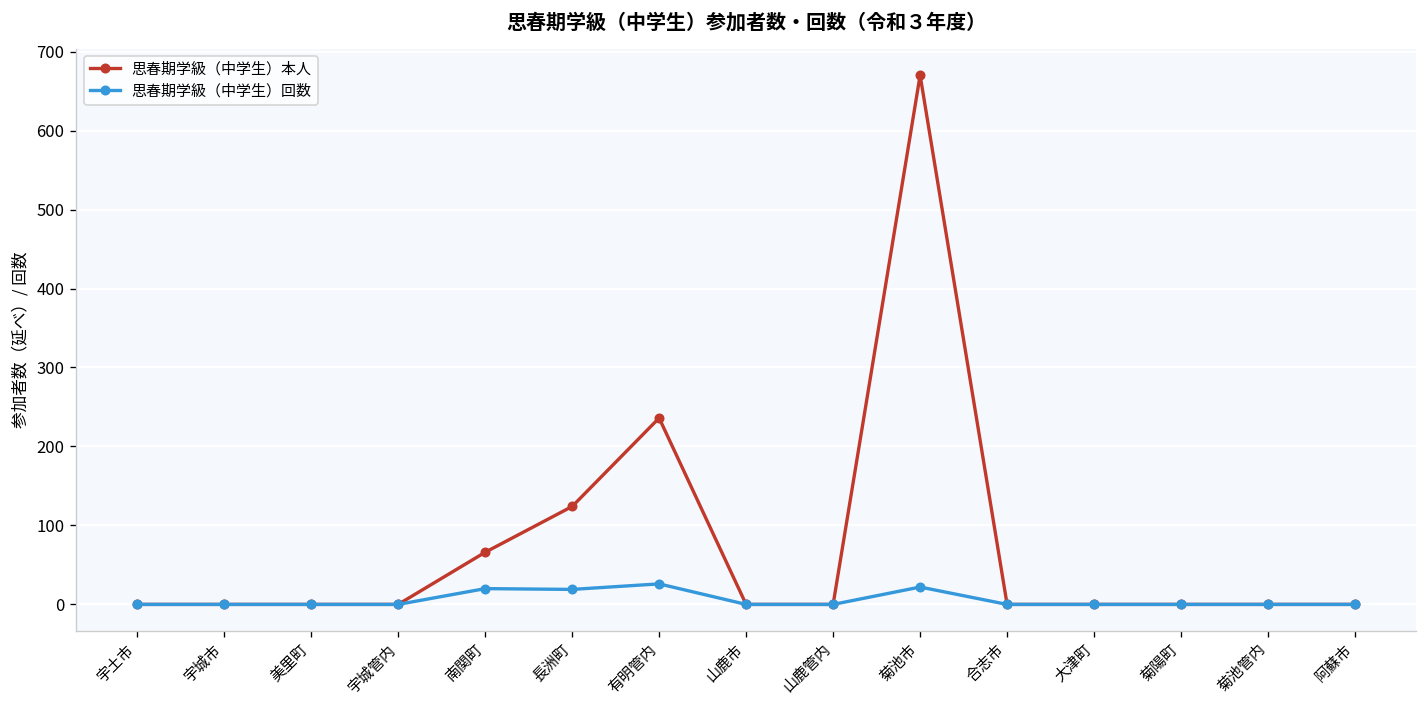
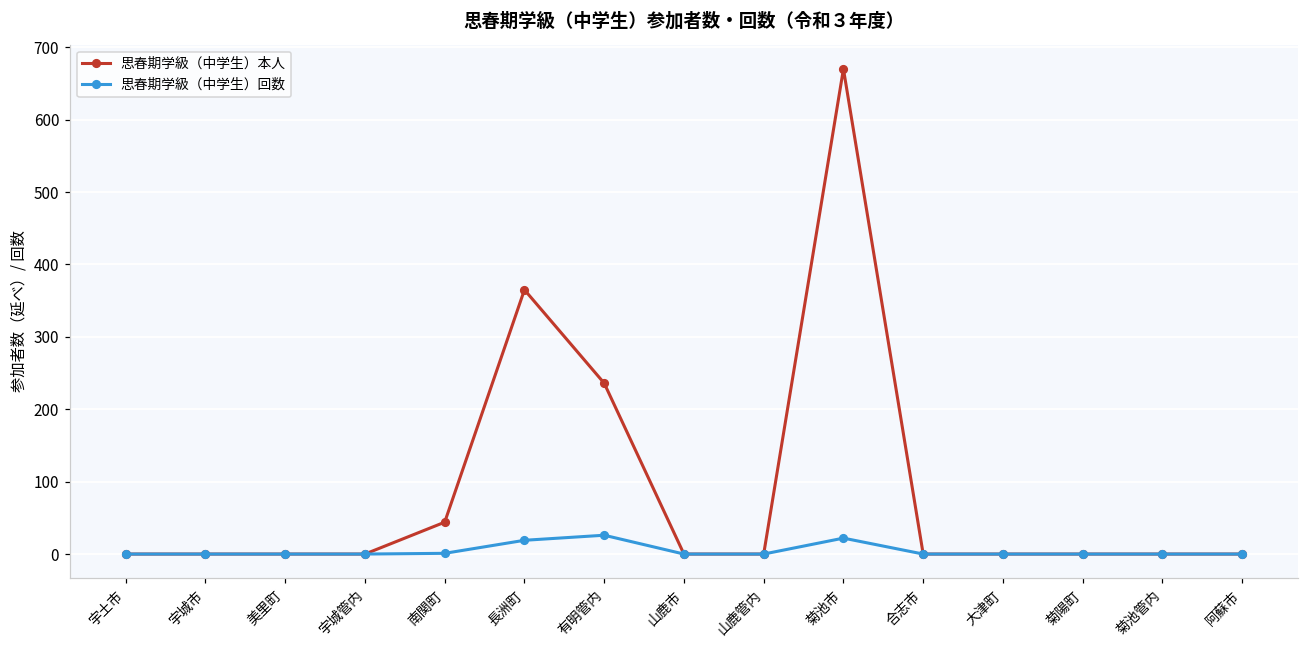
思春期学級（中学生）本人, 南関町: 70 -> 40
思春期学級（中学生）回数, 南関町: 20 -> 0
思春期学級（中学生）本人, 長洲町: 120 -> 370
